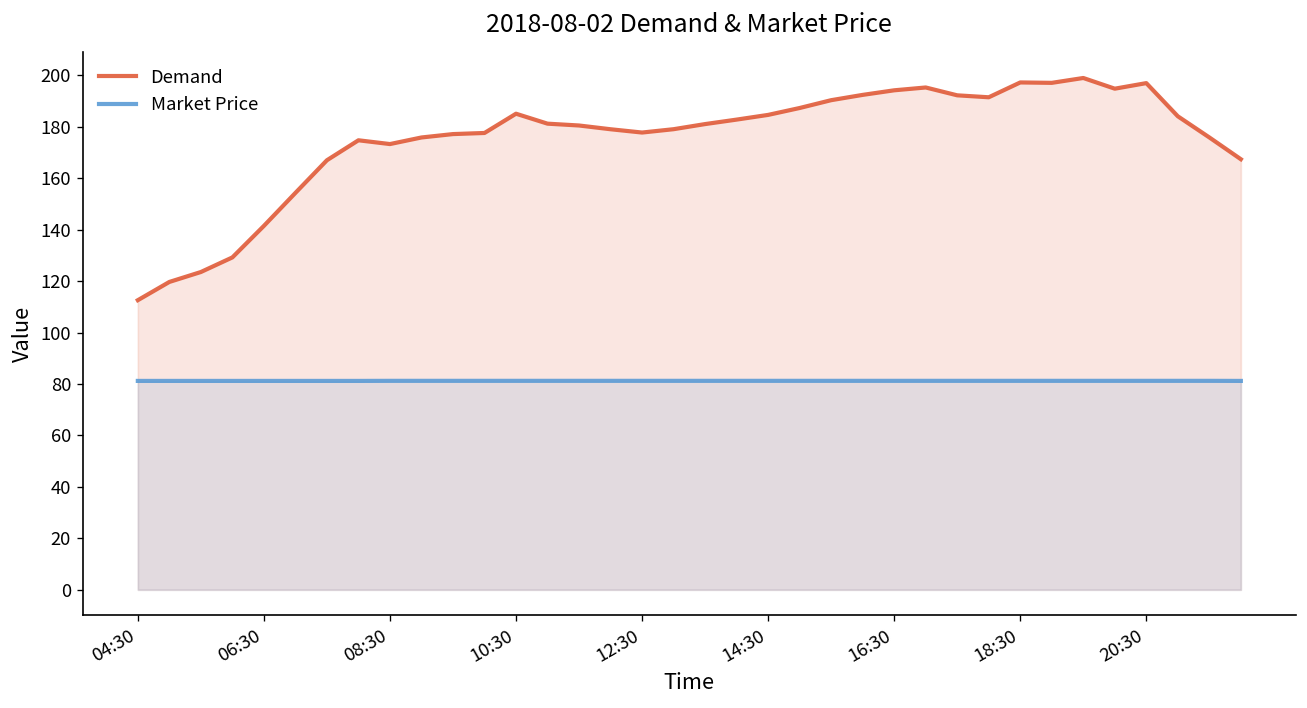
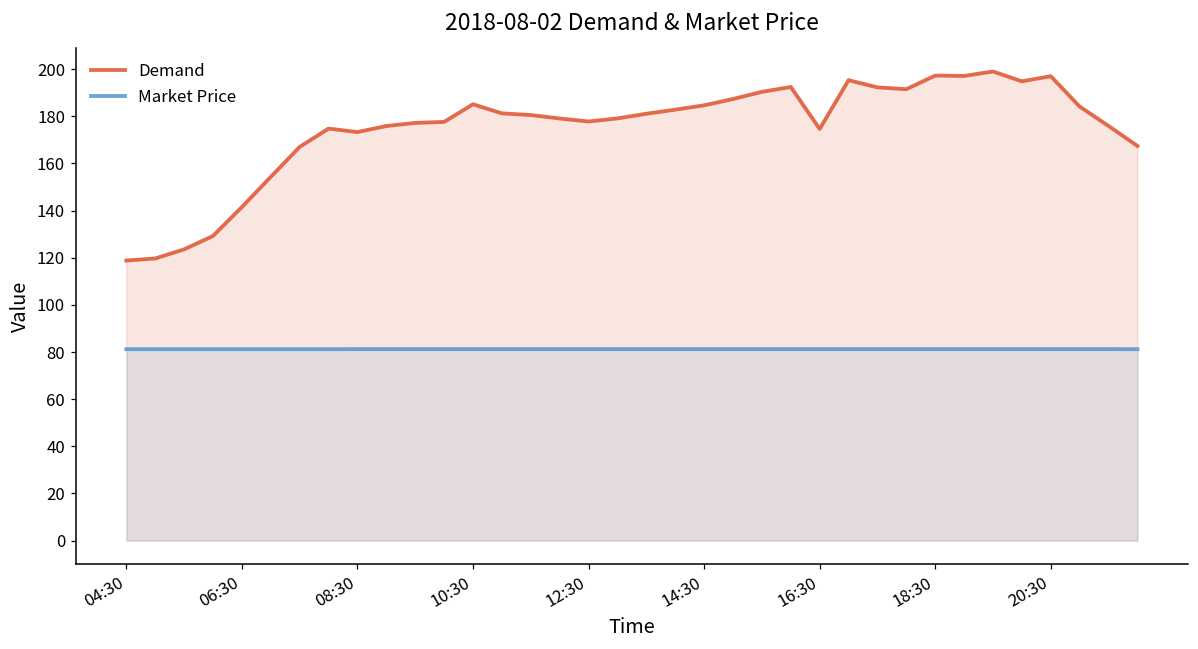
Demand, 04:30: 113 -> 119
Demand, 16:30: 194 -> 175
